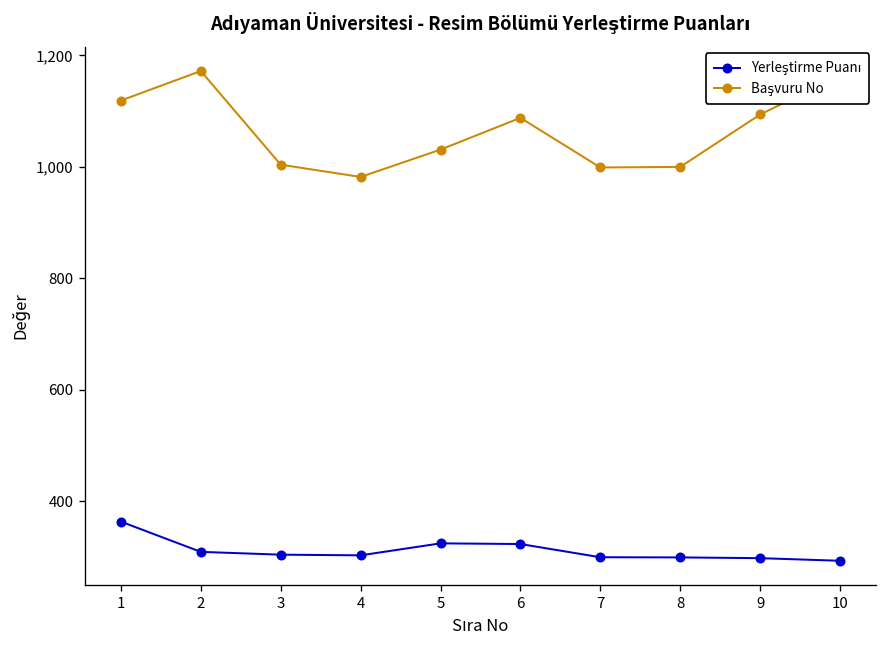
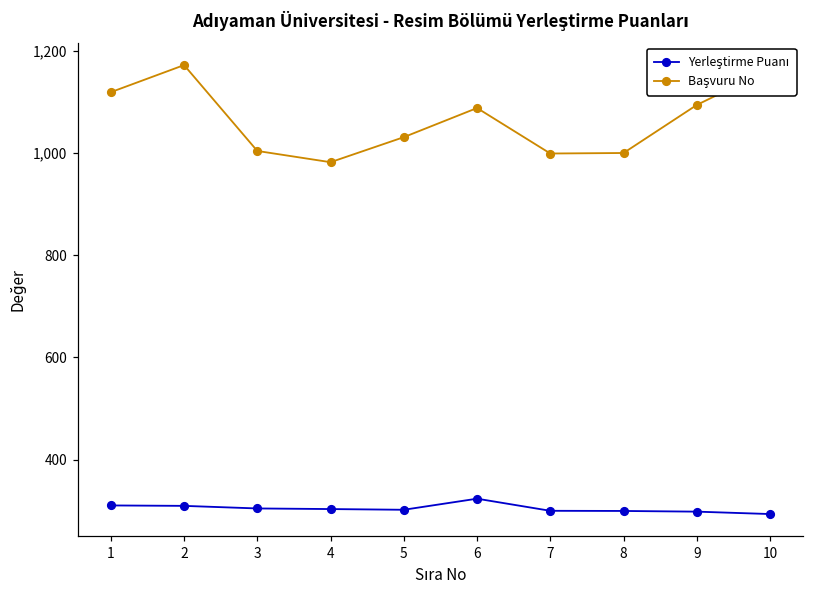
Yerleştirme Puanı, 1: 360 -> 310
Yerleştirme Puanı, 5: 320 -> 300
